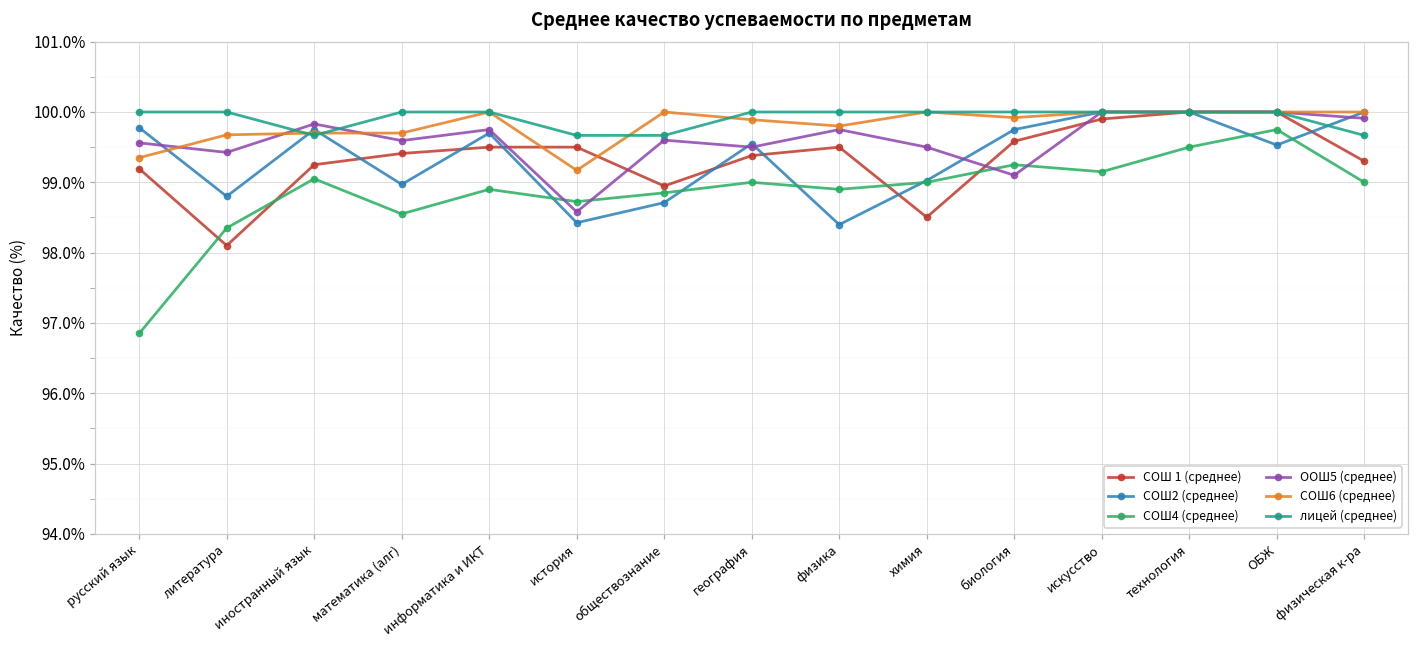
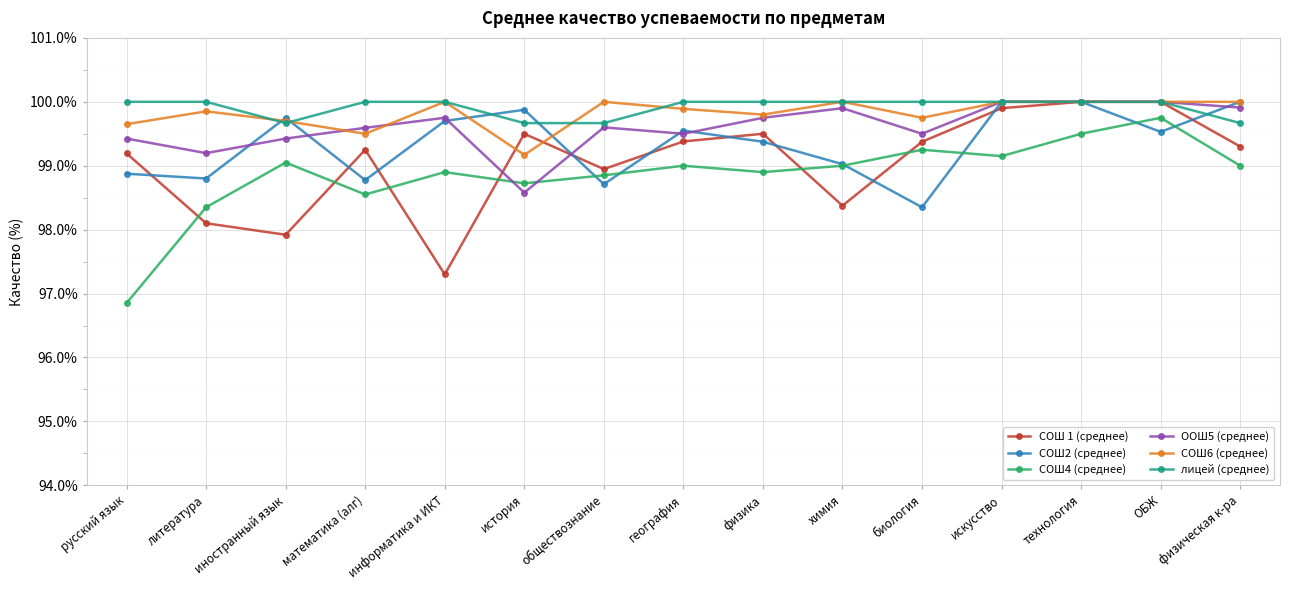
СОШ2 (среднее), русский язык: 99.8% -> 98.9%
ООШ5 (среднее), русский язык: 99.6% -> 99.4%
СОШ6 (среднее), русский язык: 99.4% -> 99.7%
ООШ5 (среднее), литература: 99.4% -> 99.2%
СОШ6 (среднее), литература: 99.7% -> 99.9%
СОШ 1 (среднее), иностранный язык: 99.3% -> 97.9%
ООШ5 (среднее), иностранный язык: 99.8% -> 99.4%
СОШ 1 (среднее), математика (алг): 99.4% -> 99.3%
СОШ2 (среднее), математика (алг): 99.0% -> 98.8%
СОШ6 (среднее), математика (алг): 99.7% -> 99.5%
СОШ 1 (среднее), информатика и ИКТ: 99.5% -> 97.3%
СОШ2 (среднее), история: 98.4% -> 99.9%
СОШ2 (среднее), физика: 98.4% -> 99.4%
СОШ 1 (среднее), химия: 98.5% -> 98.4%
ООШ5 (среднее), химия: 99.5% -> 99.9%
СОШ 1 (среднее), биология: 99.6% -> 99.4%
СОШ2 (среднее), биология: 99.8% -> 98.4%
ООШ5 (среднее), биология: 99.1% -> 99.5%
СОШ6 (среднее), биология: 99.9% -> 99.8%
